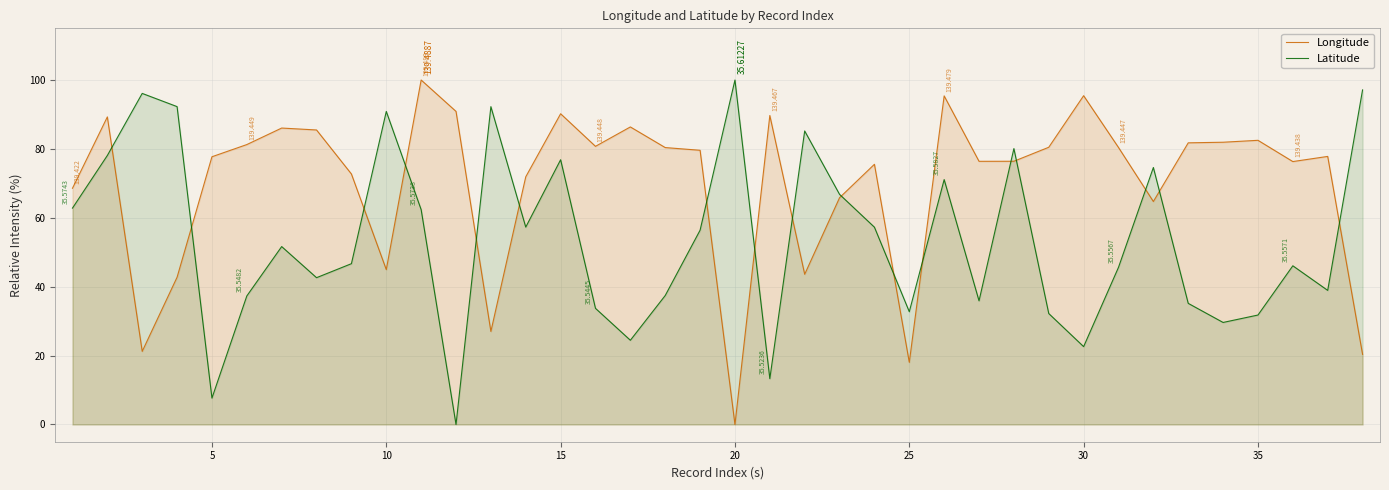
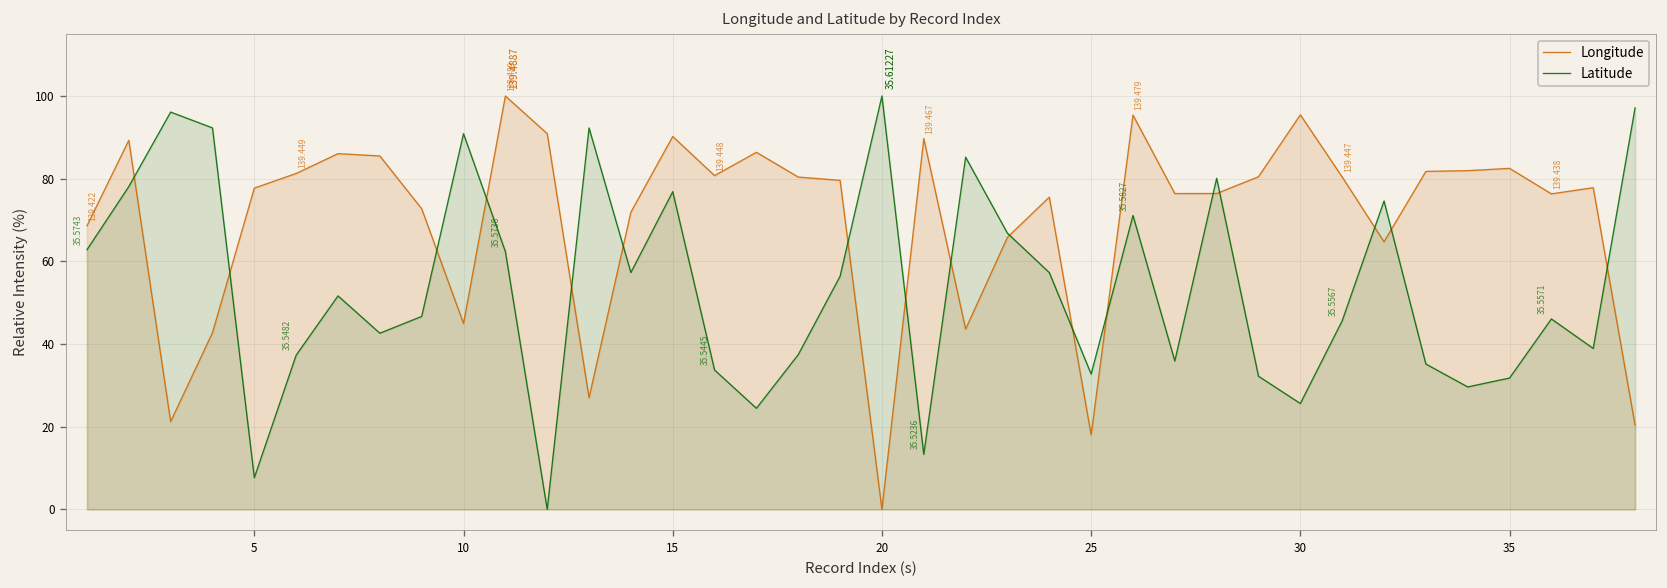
Latitude, 30: 23 -> 26
